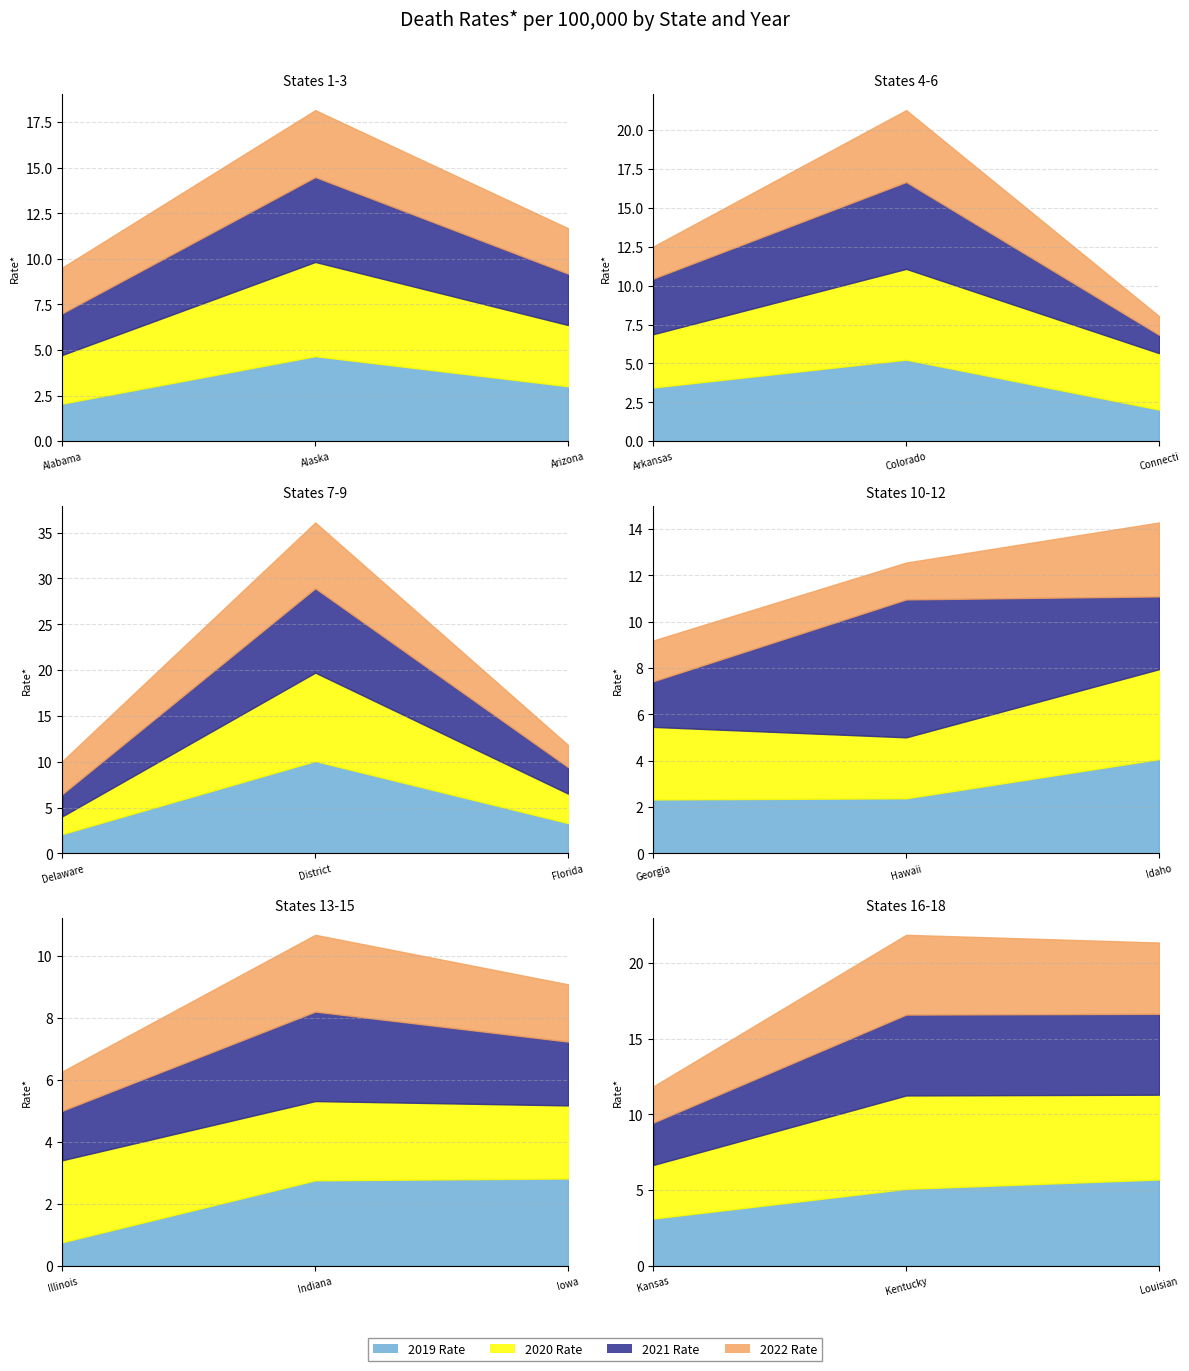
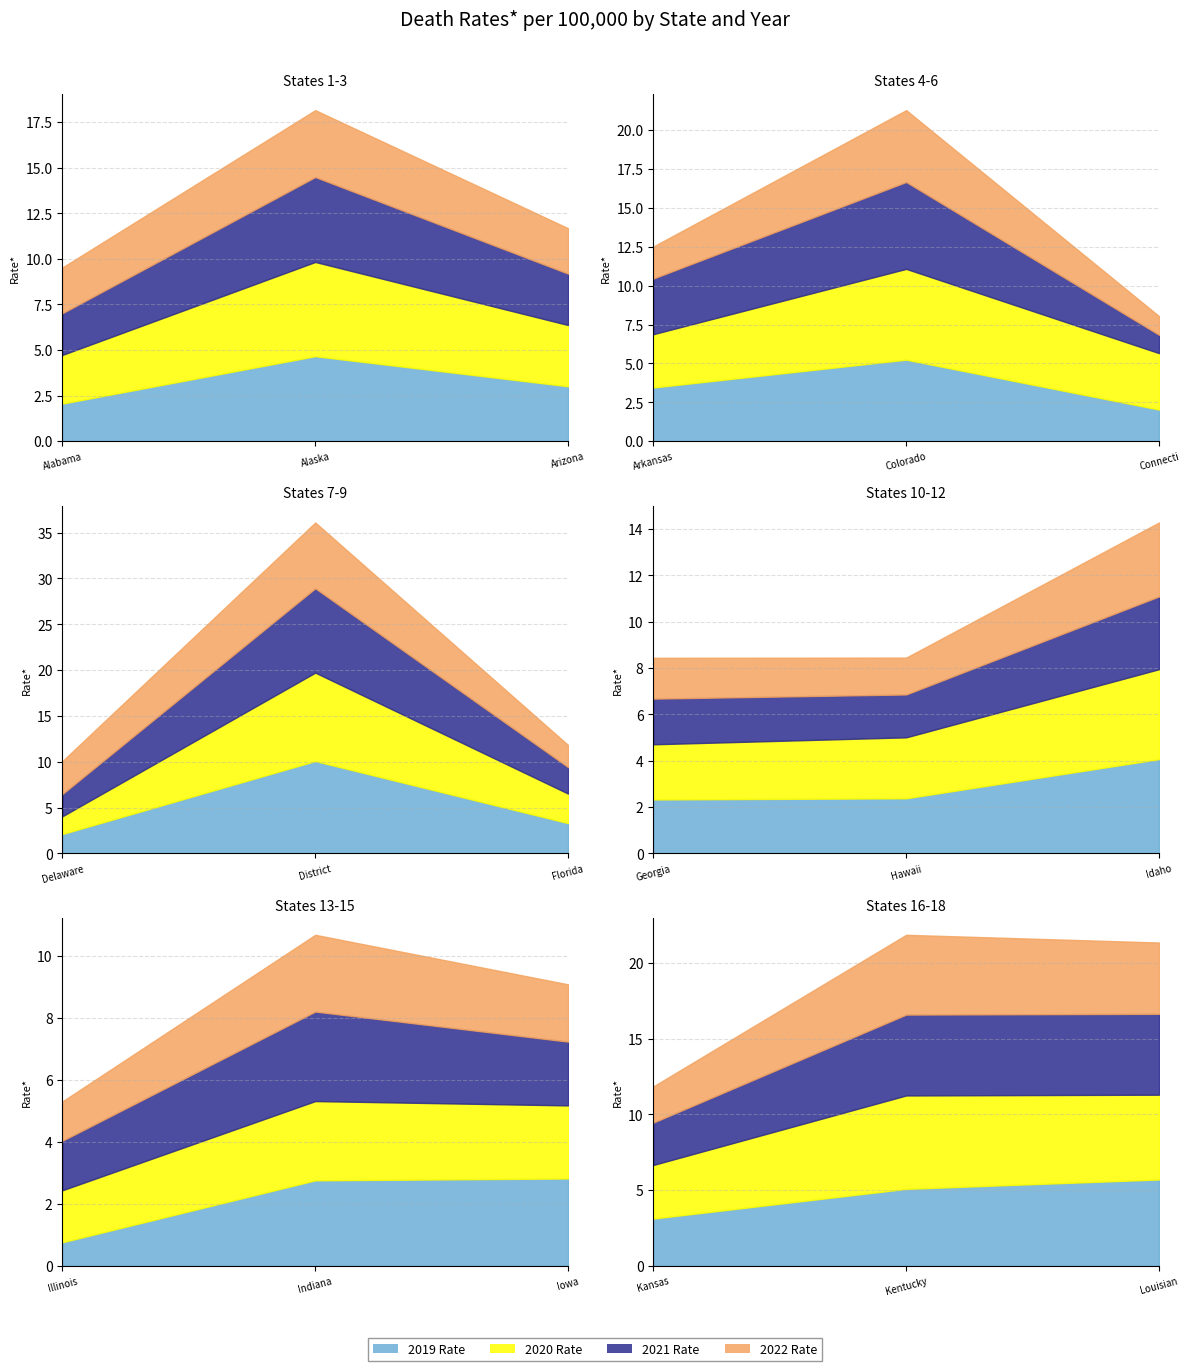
States 10-12, 2020 Rate, Georgia: 3.1 -> 2.4
States 10-12, 2021 Rate, Hawaii: 6.0 -> 1.8
States 13-15, 2020 Rate, Illinois: 2.7 -> 1.7
